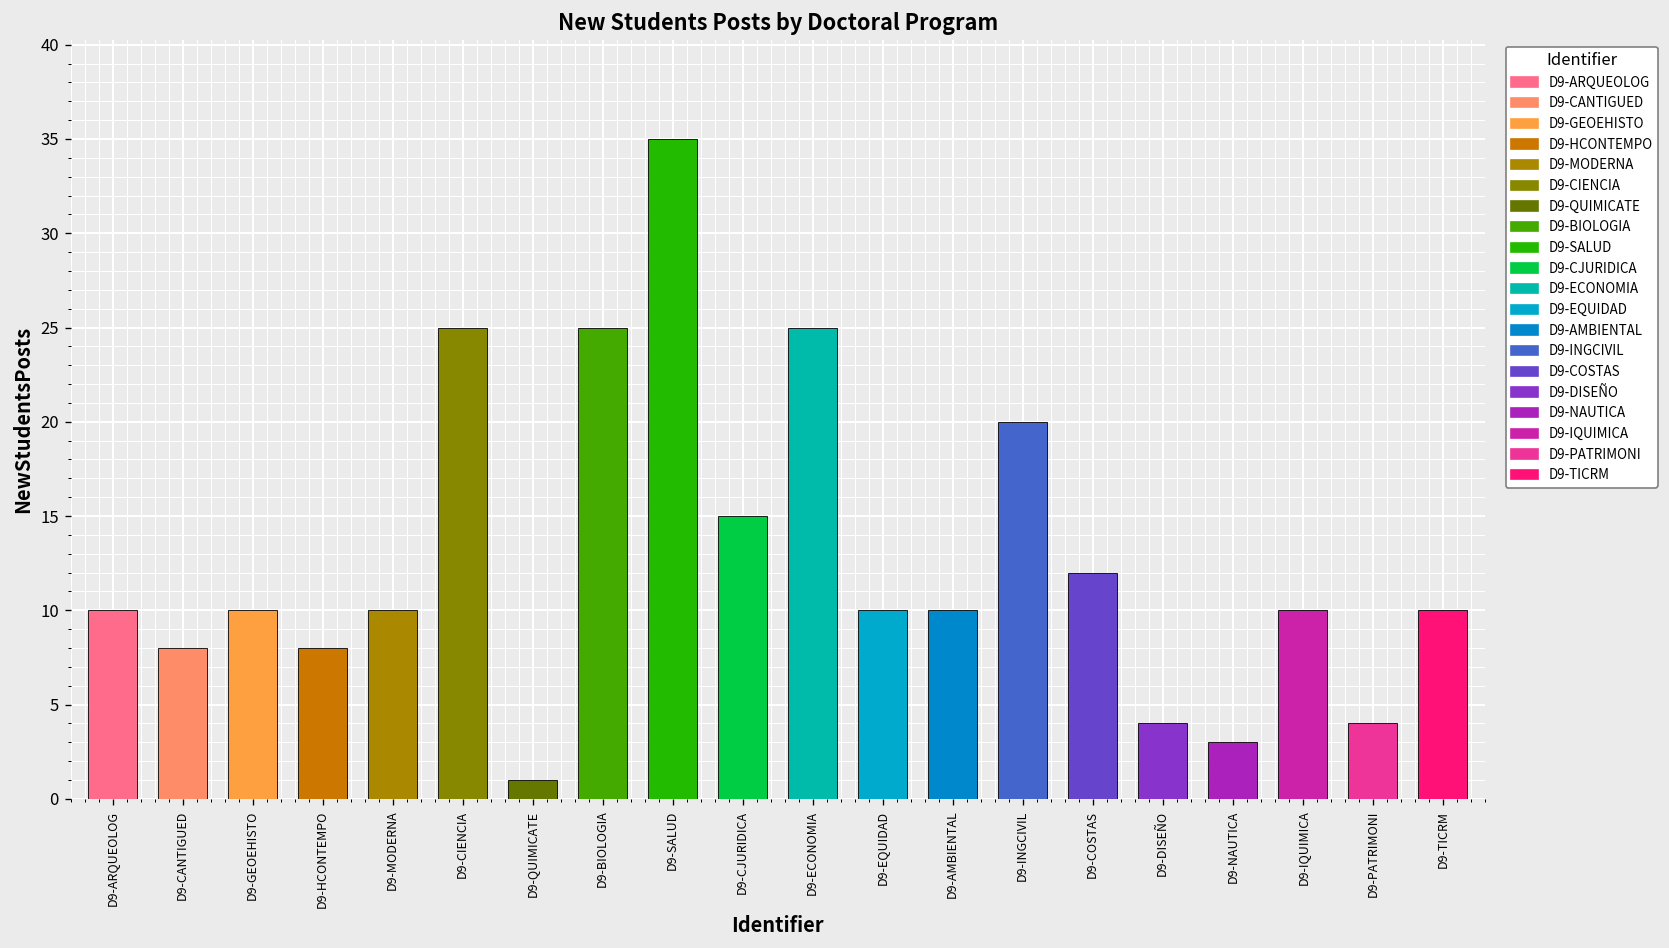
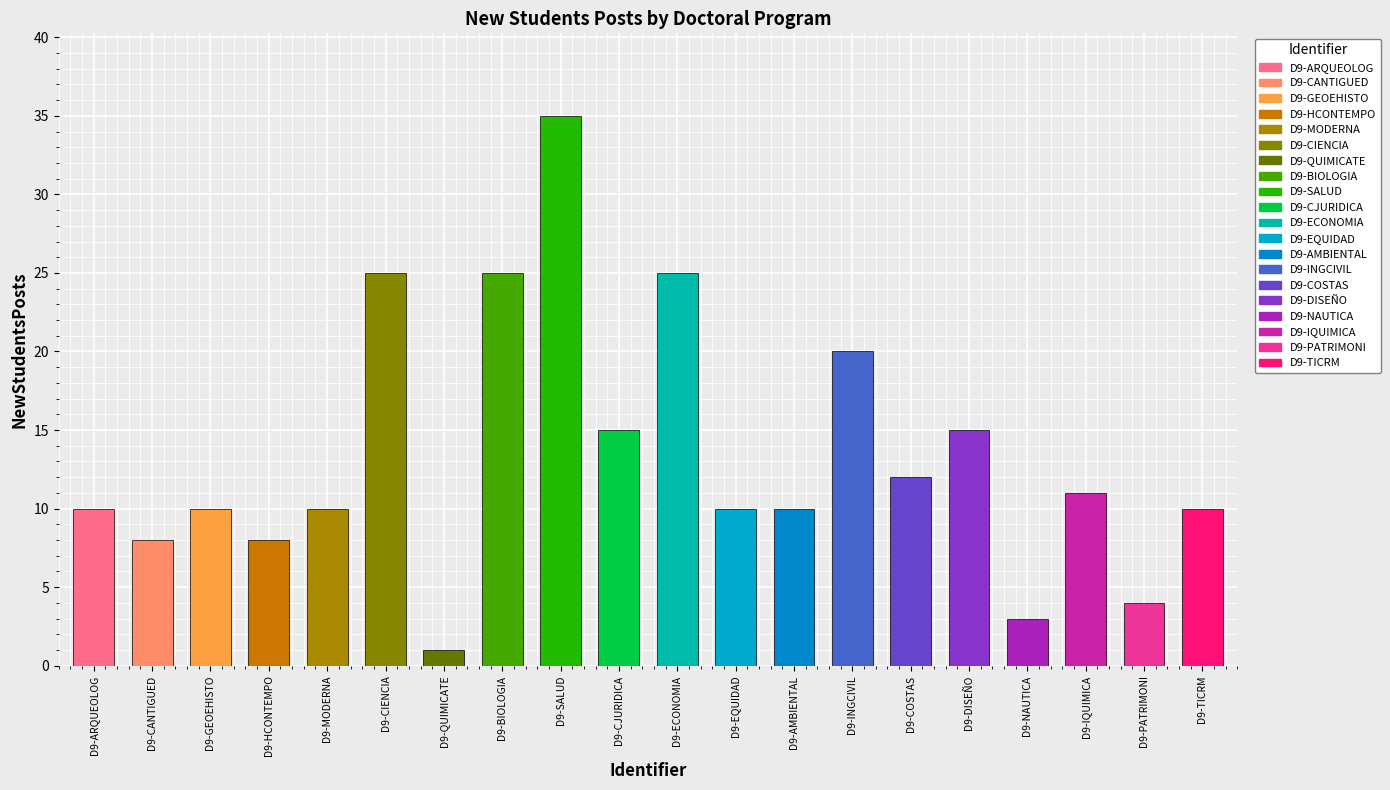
D9-DISEÑO: 4 -> 15
D9-IQUIMICA: 10 -> 11
